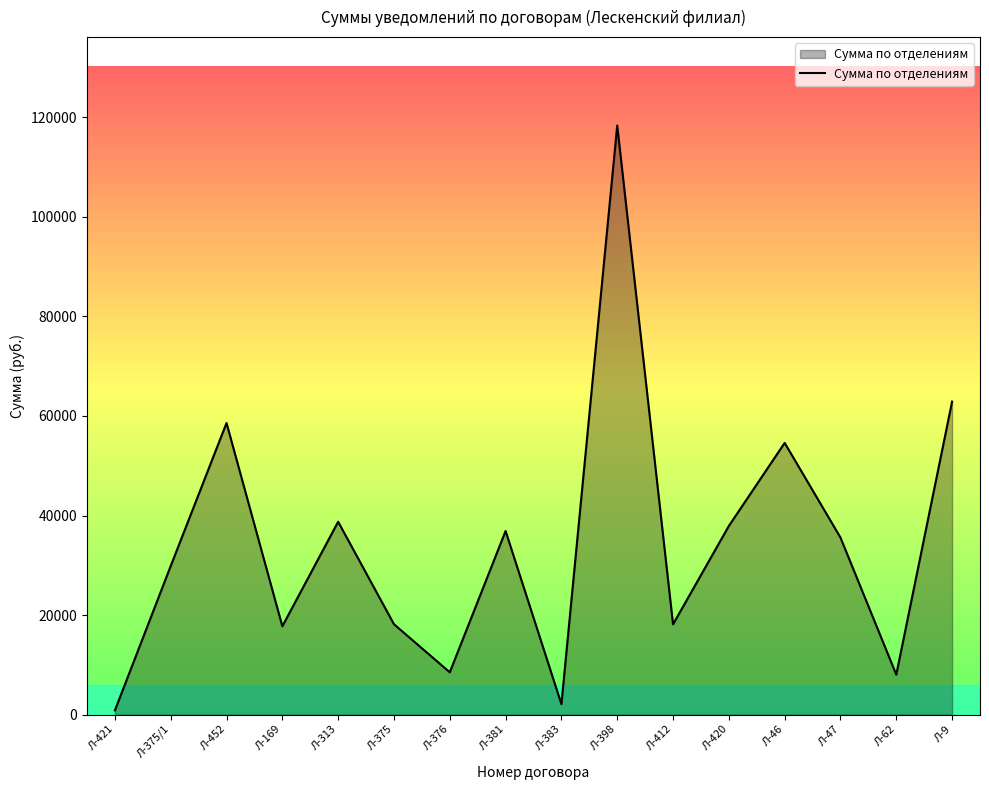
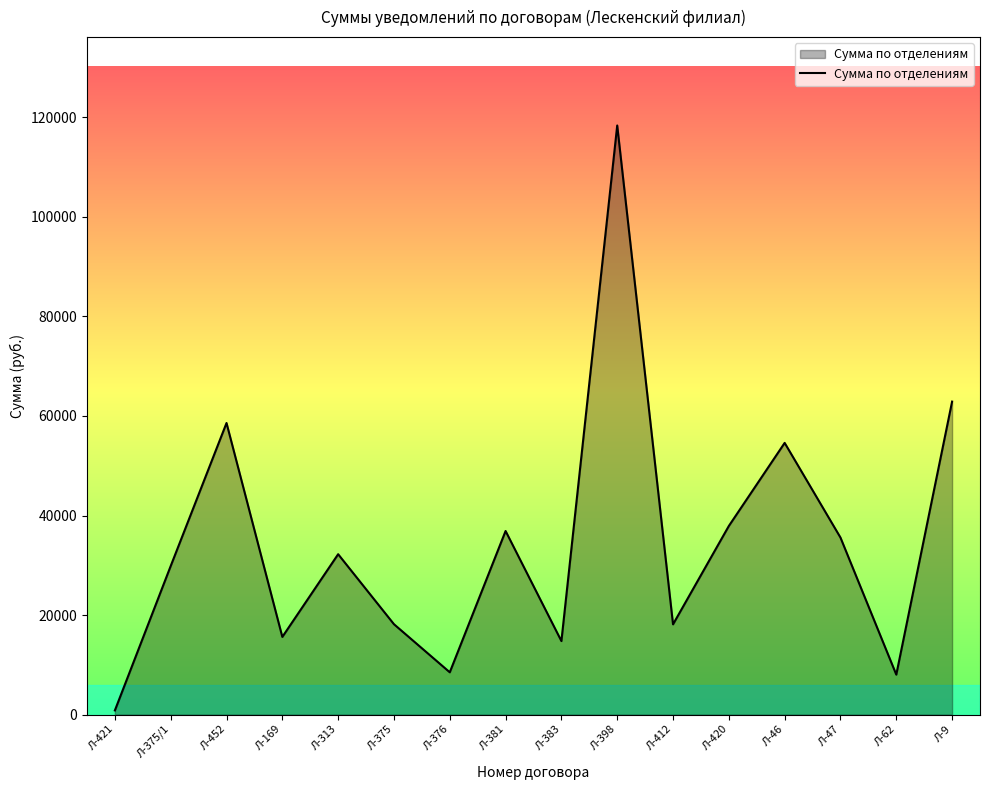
Л-169: 18000 -> 16000
Л-313: 39000 -> 32000
Л-383: 2000 -> 15000
